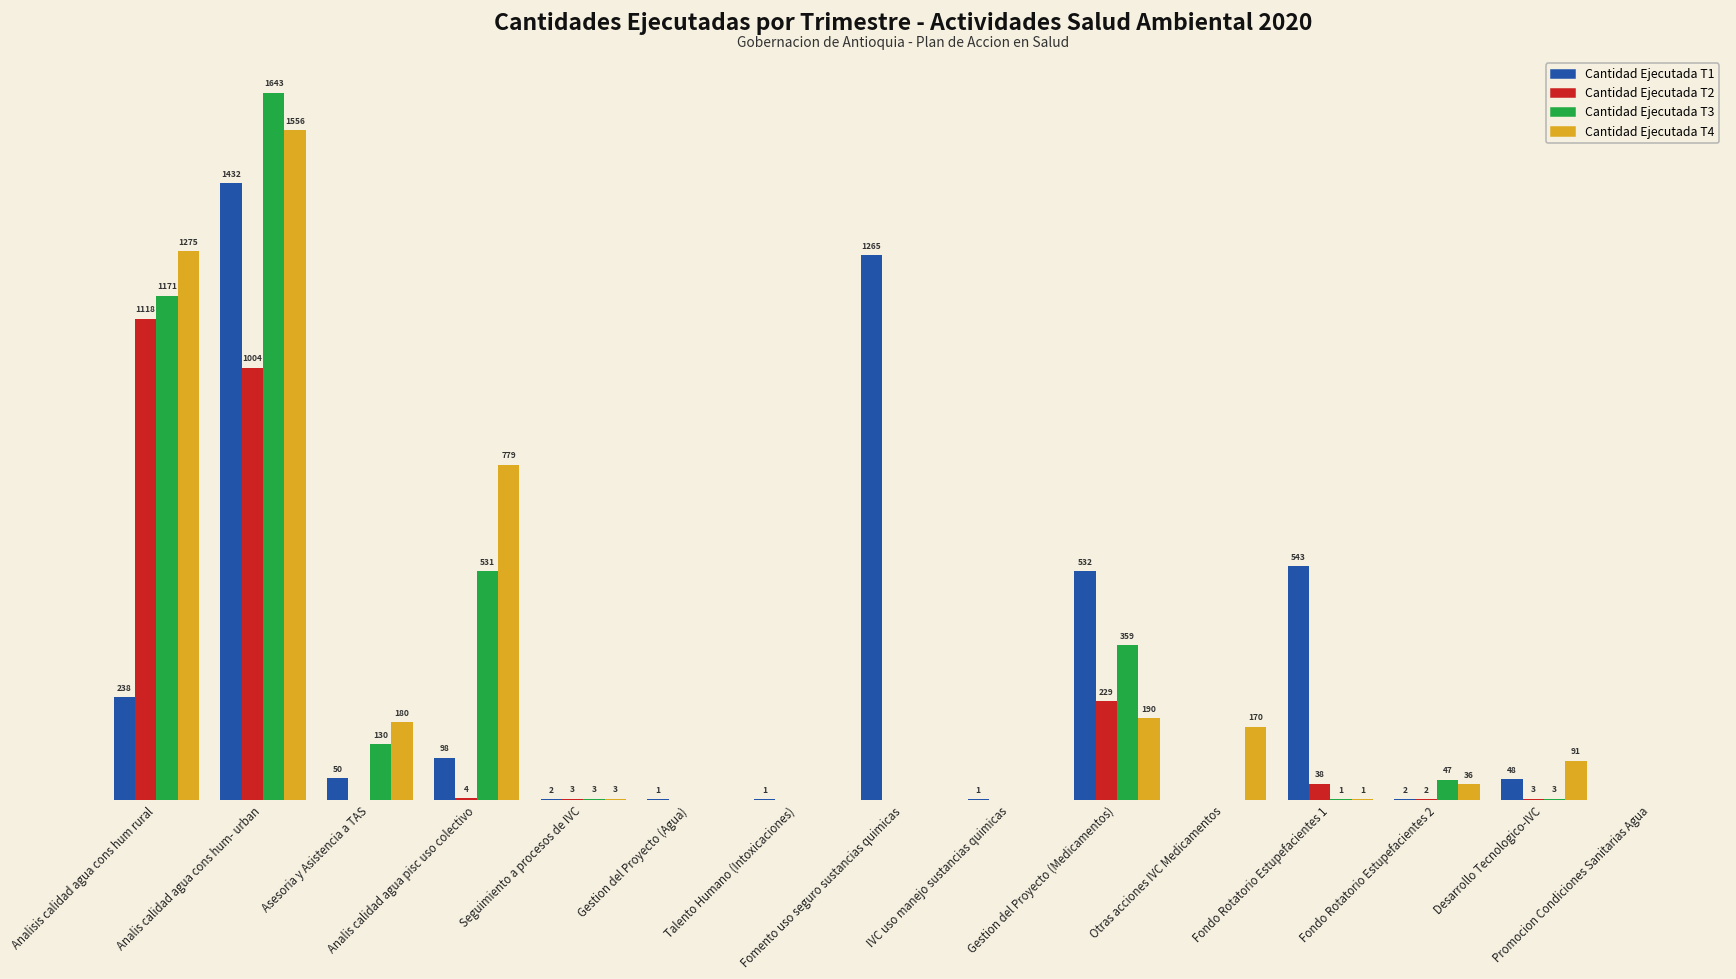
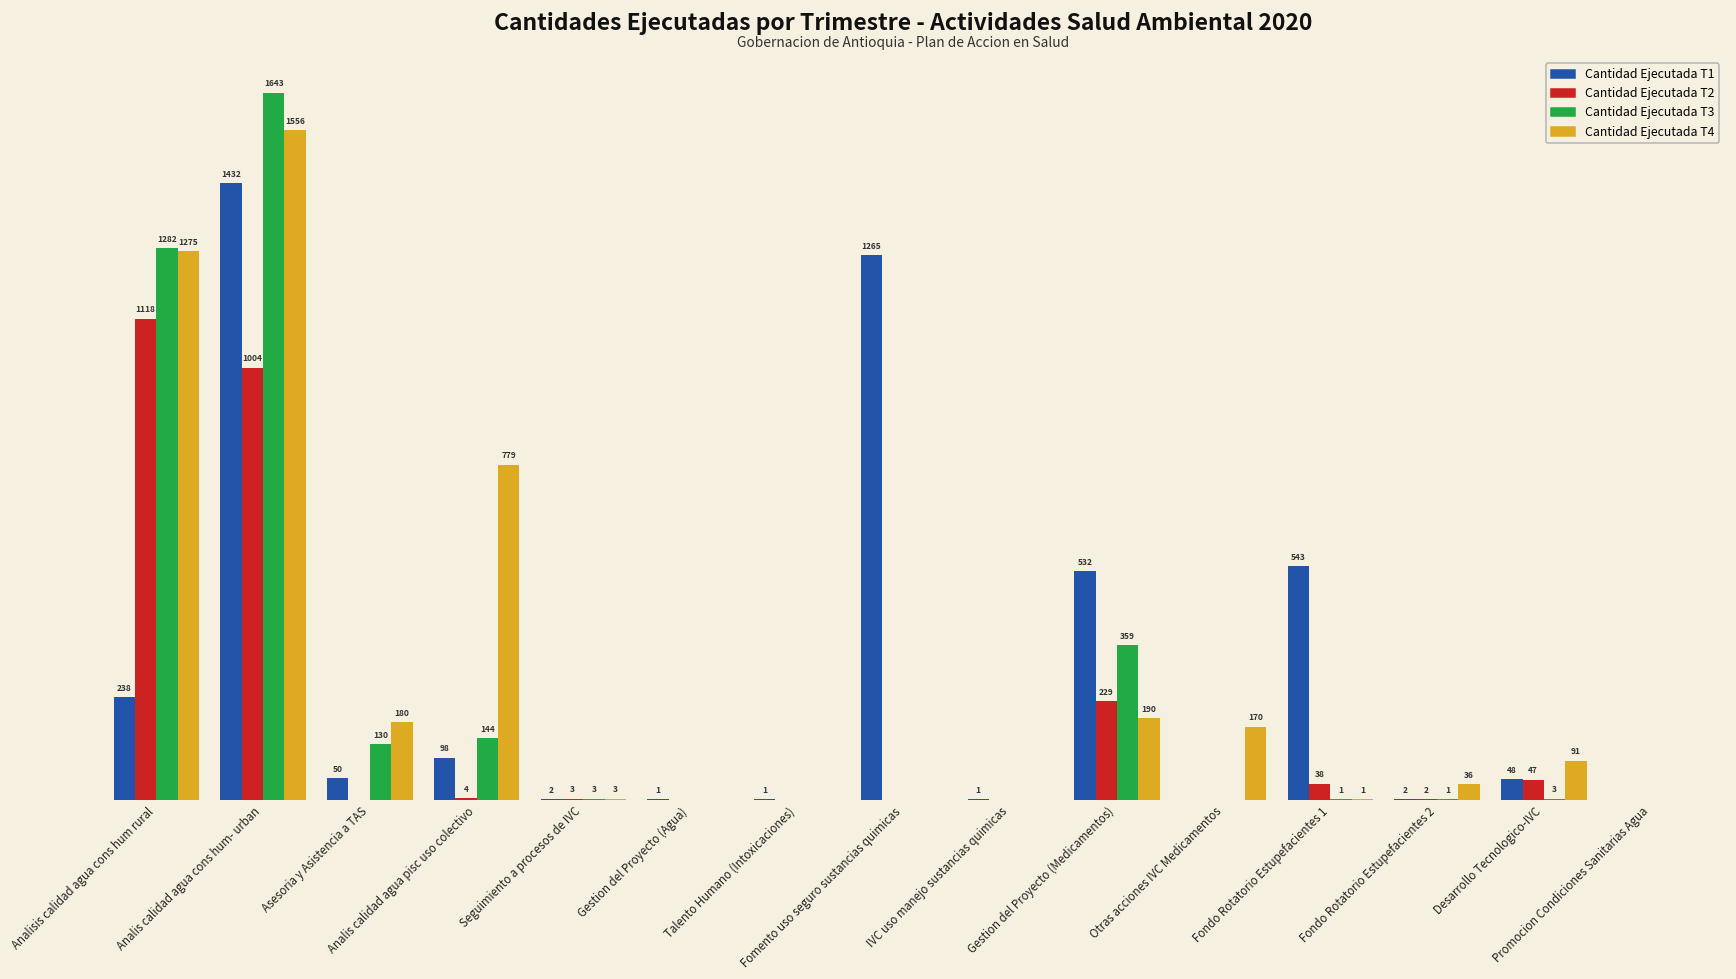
Cantidad Ejecutada T3, Analisis calidad agua cons hum rural: 1171 -> 1282
Cantidad Ejecutada T3, Analis calidad agua pisc uso colectivo: 531 -> 144
Cantidad Ejecutada T3, Fondo Rotatorio Estupefacientes 2: 47 -> 1
Cantidad Ejecutada T2, Desarrollo Tecnologico-IVC: 3 -> 47
